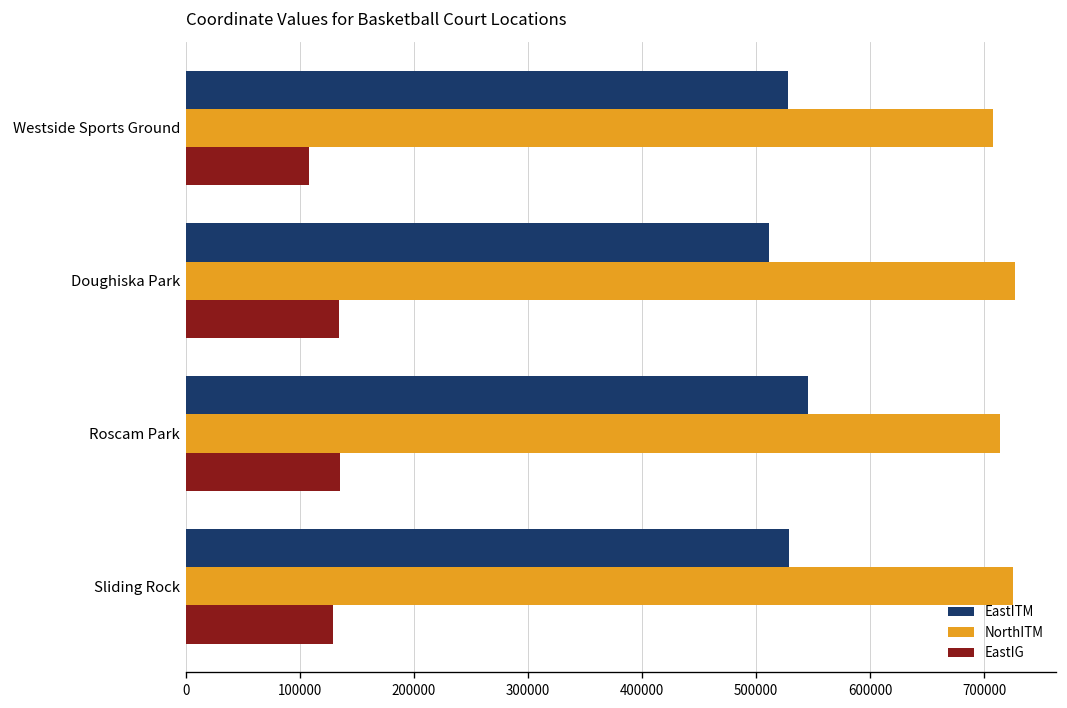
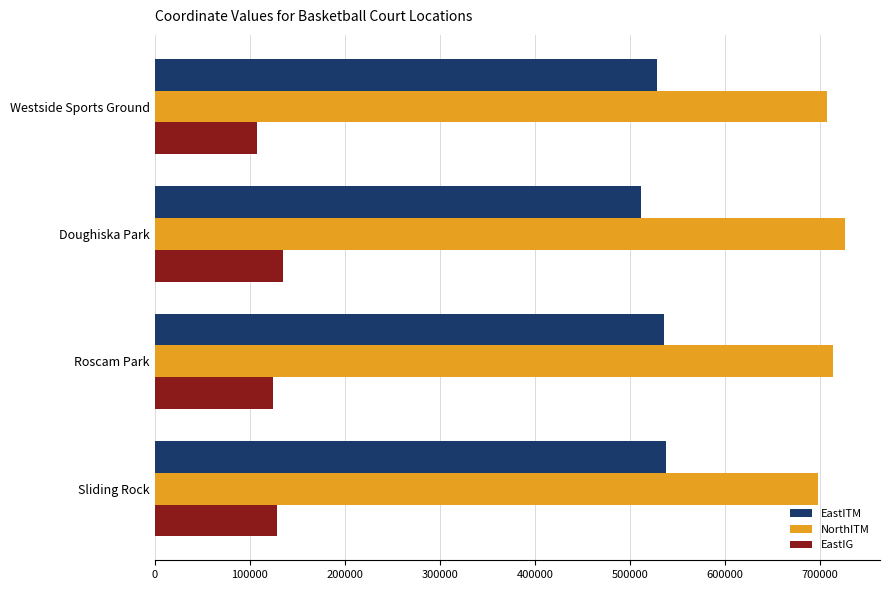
EastITM, Roscam Park: 550000 -> 540000
EastIG, Roscam Park: 140000 -> 120000
EastITM, Sliding Rock: 530000 -> 540000
NorthITM, Sliding Rock: 730000 -> 700000
